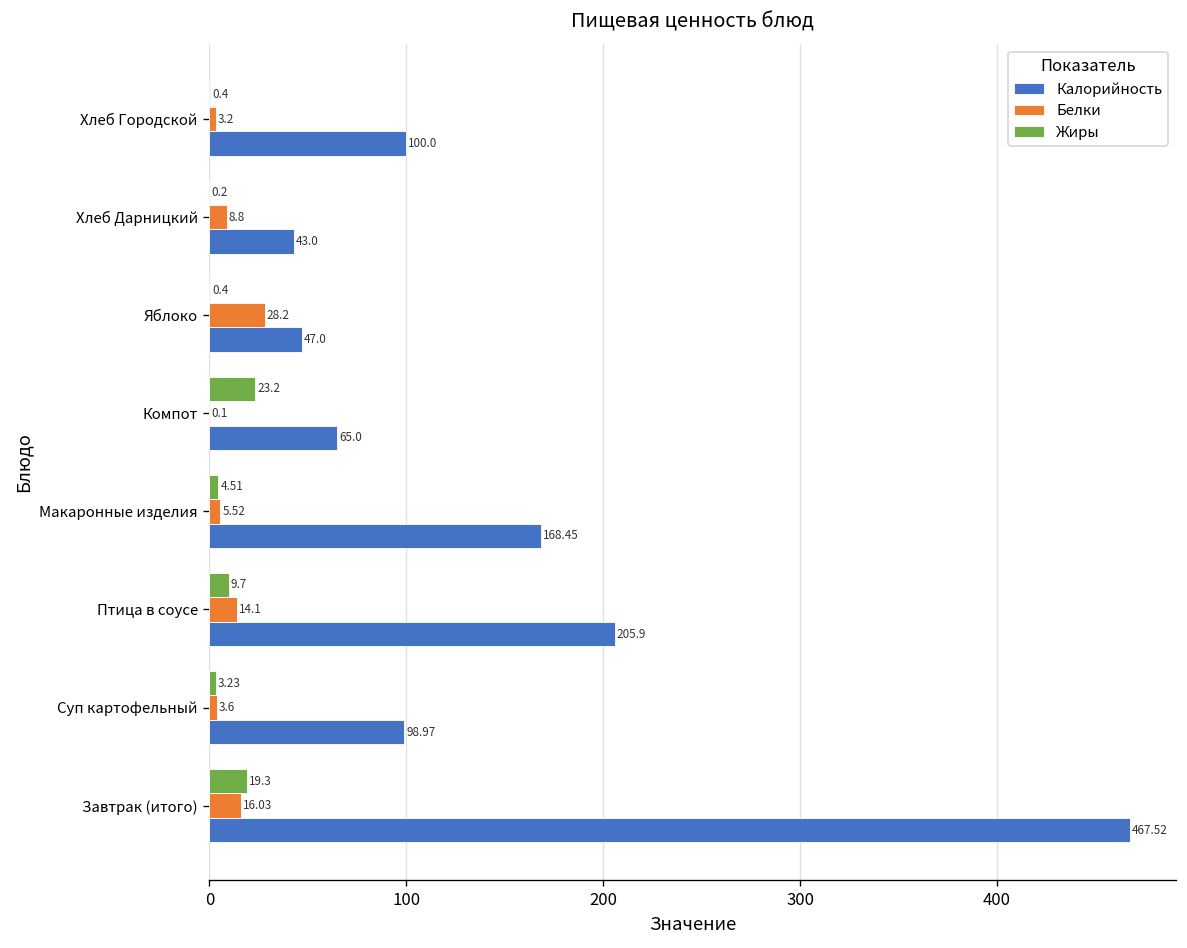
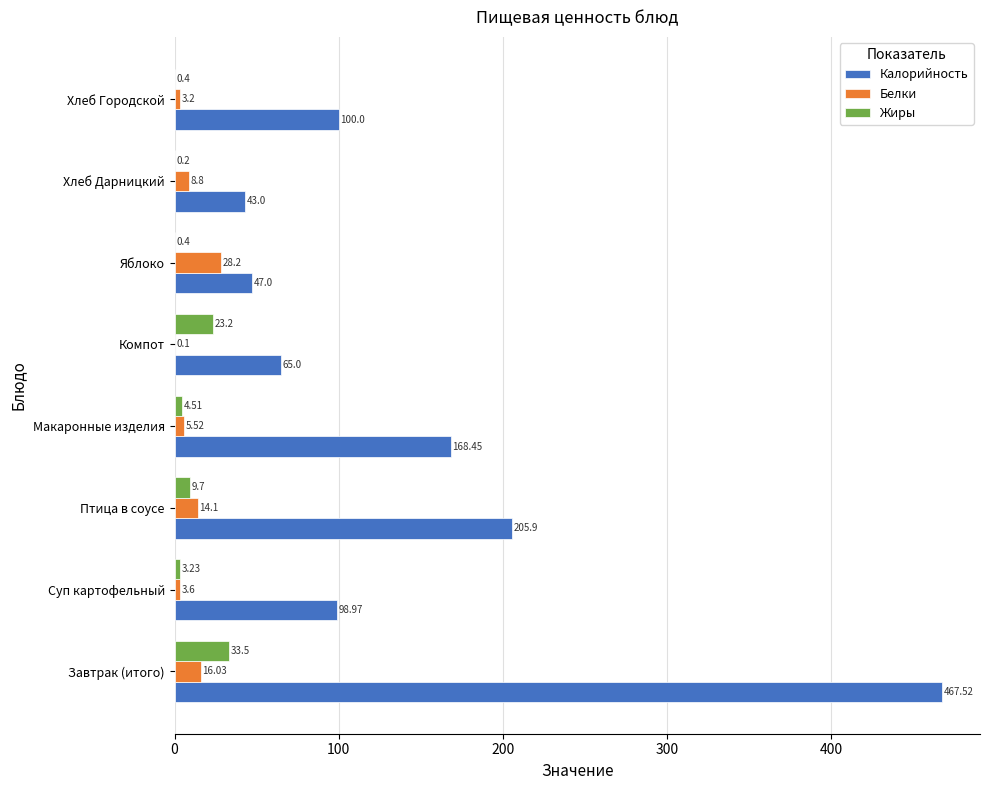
Жиры, Завтрак (итого): 19.3 -> 33.5
